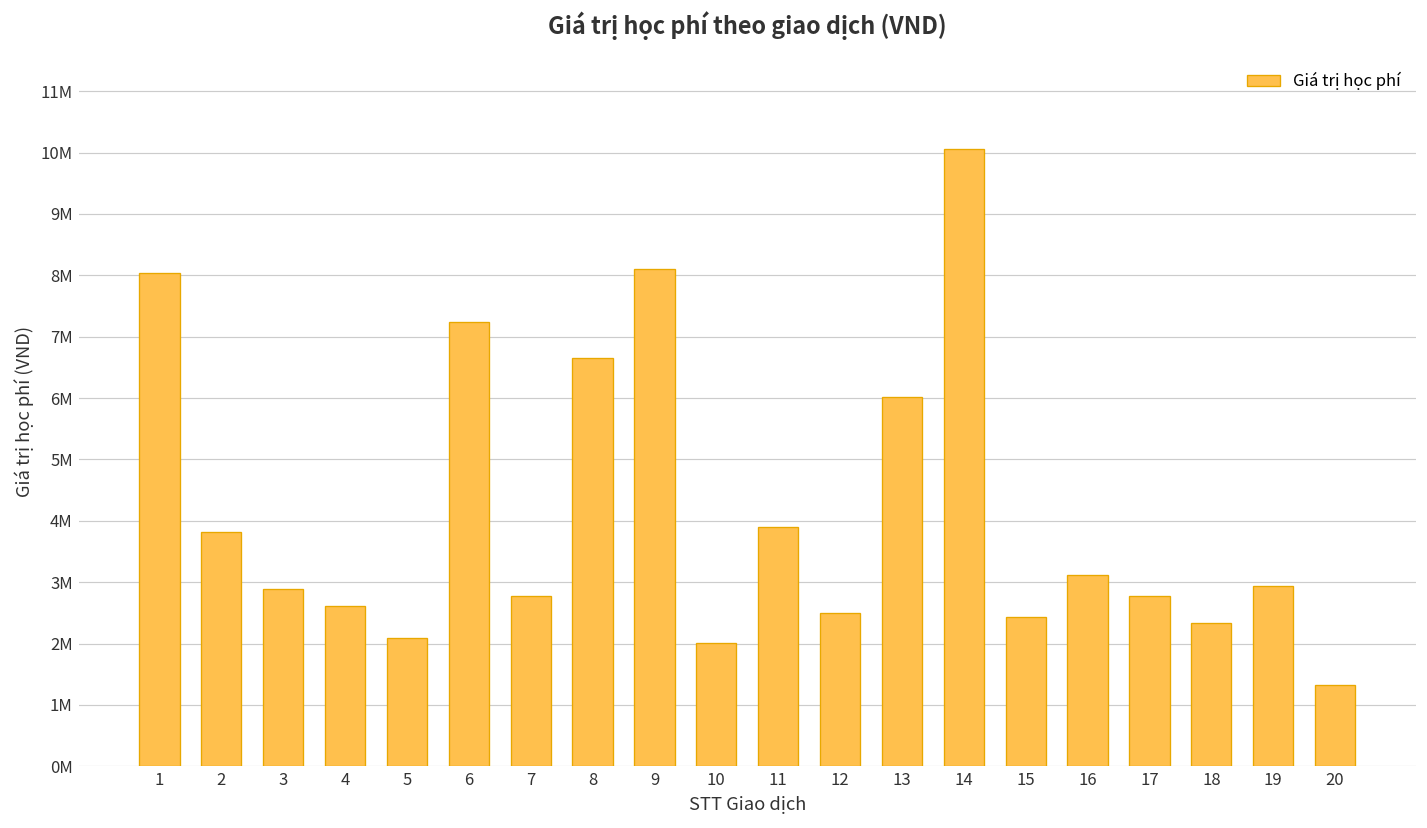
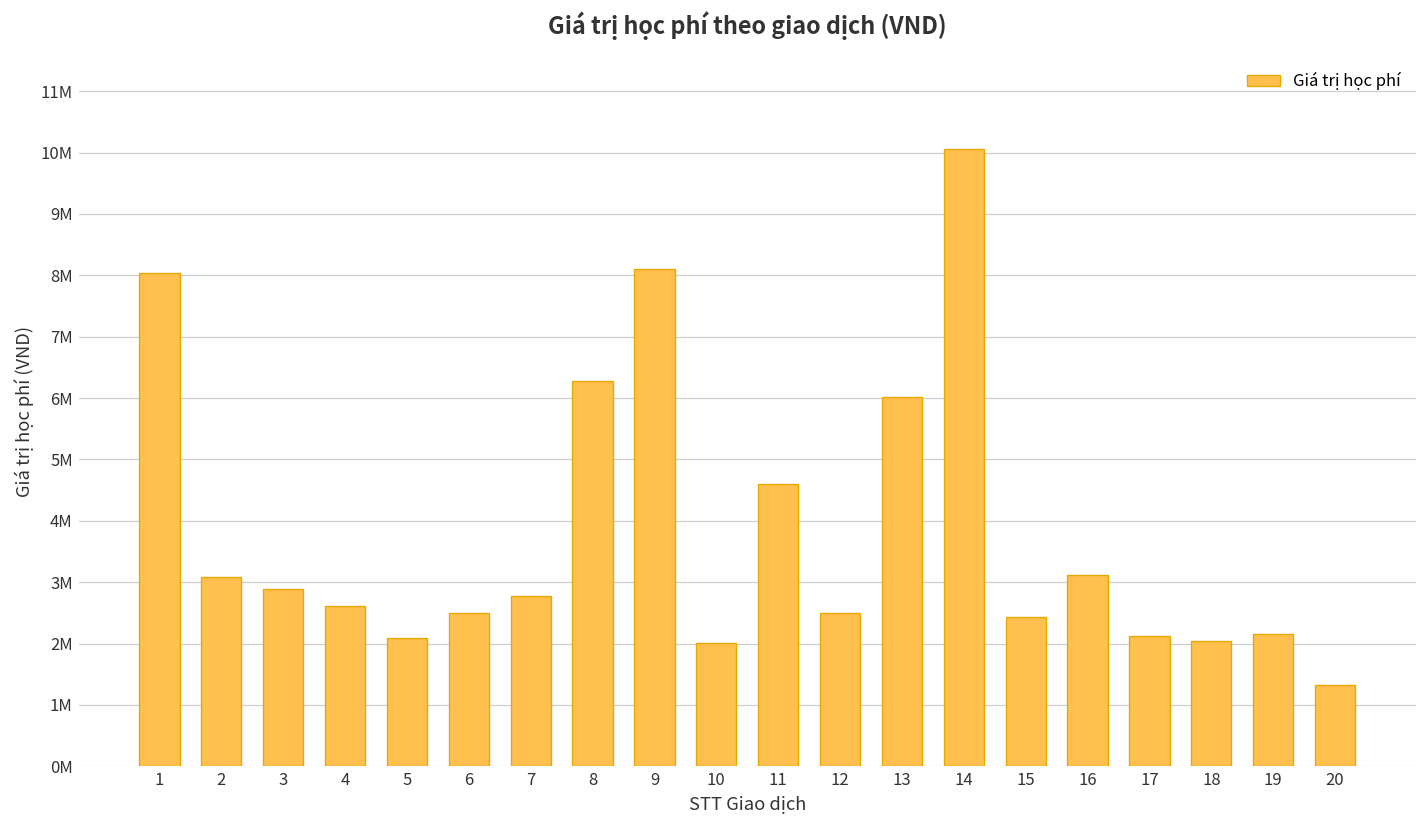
2: 3800000 -> 3100000
6: 7200000 -> 2500000
8: 6700000 -> 6300000
11: 3900000 -> 4600000
17: 2800000 -> 2100000
18: 2300000 -> 2000000
19: 2900000 -> 2200000
